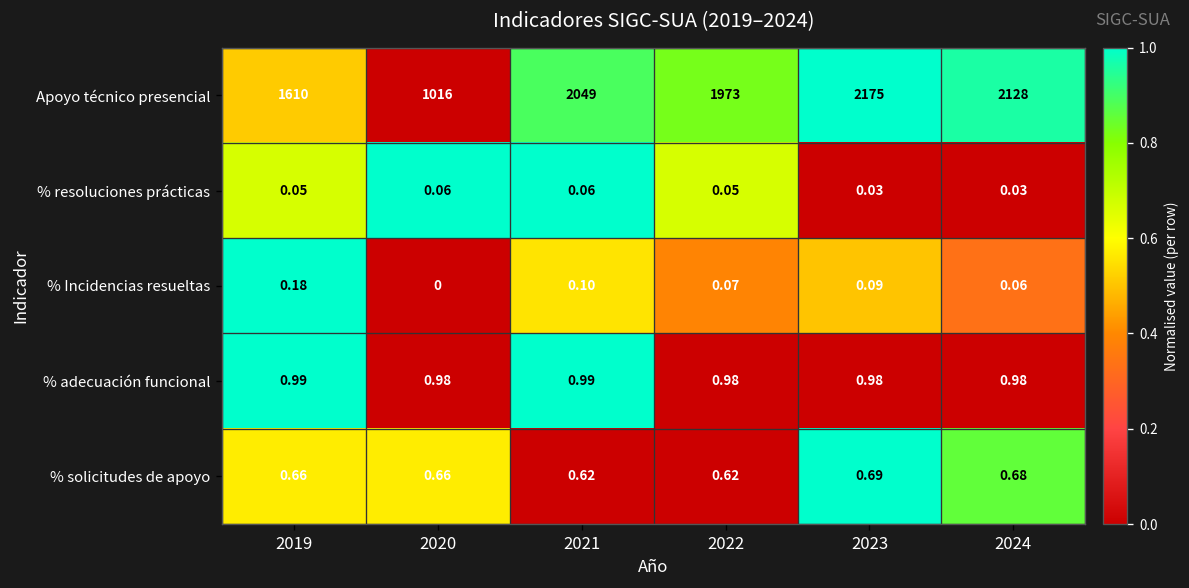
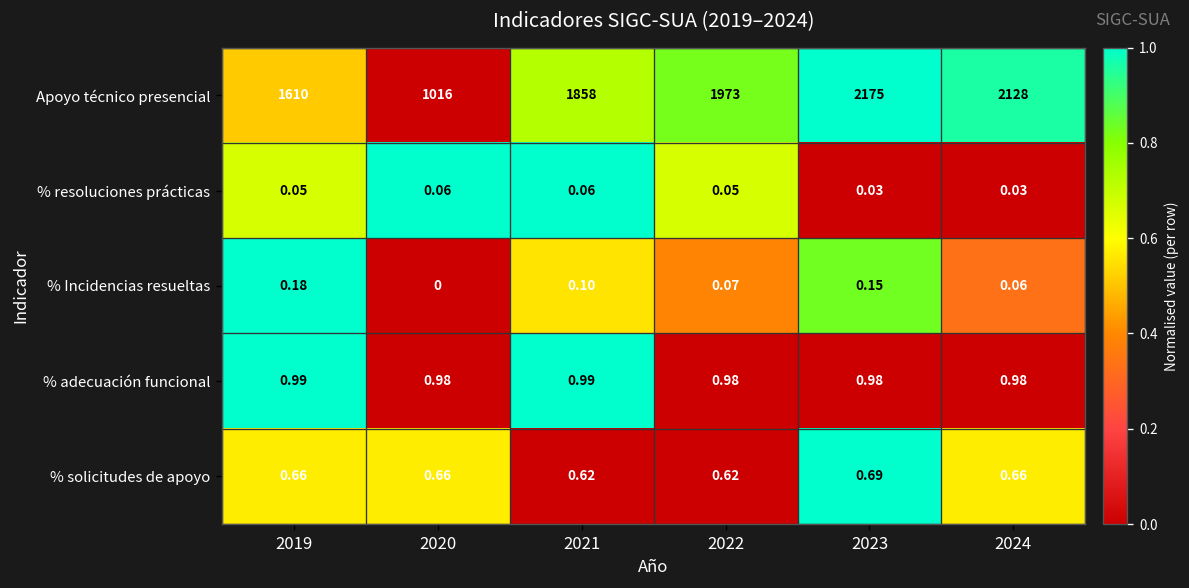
Apoyo técnico presencial, 2021: 2049 -> 1858
% Incidencias resueltas, 2023: 0.09 -> 0.15
% solicitudes de apoyo, 2024: 0.68 -> 0.66
